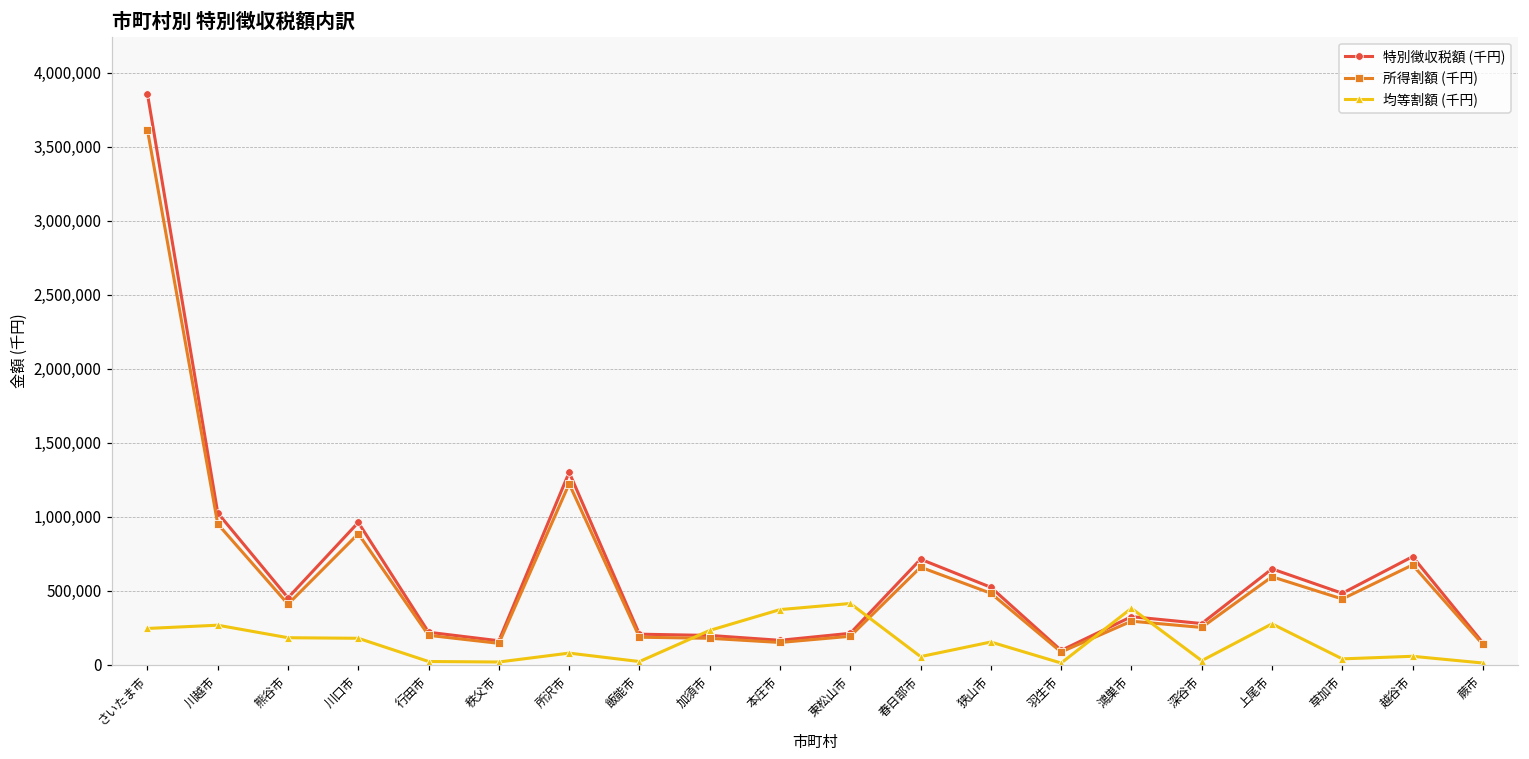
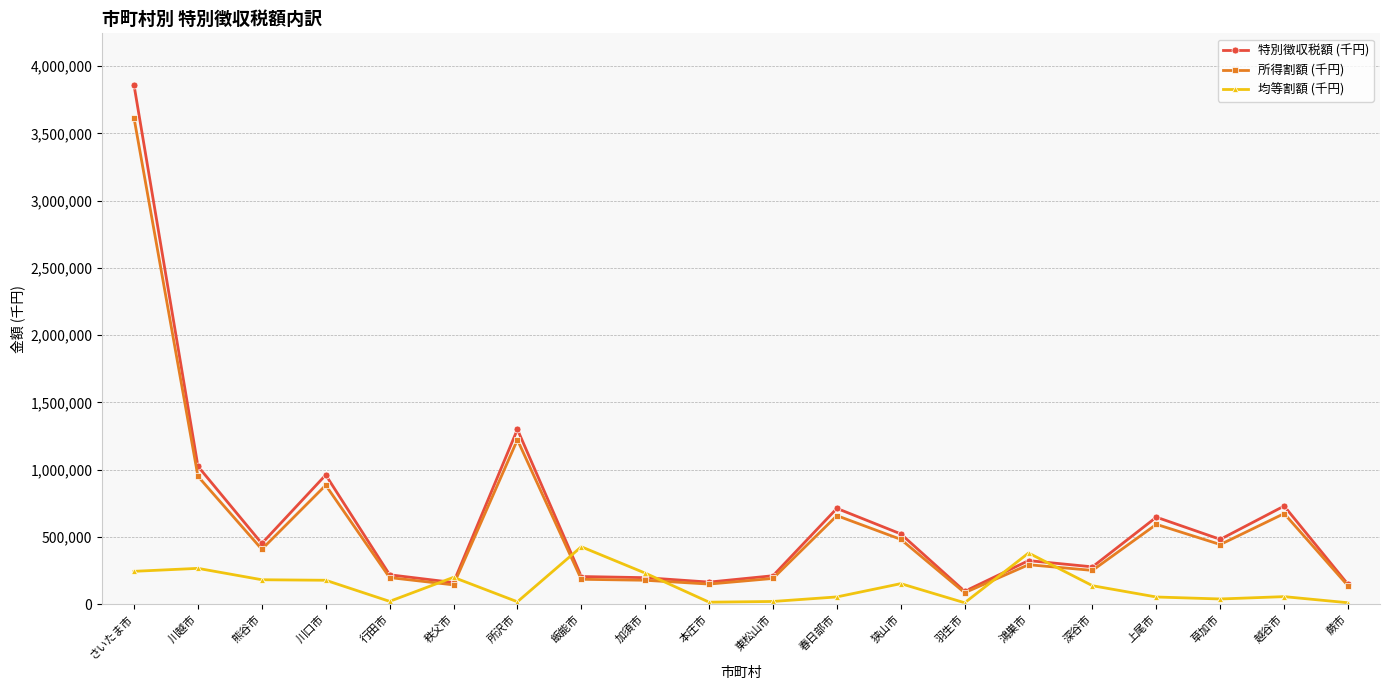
均等割額 (千円), 秩父市: 20,000 -> 200,000
均等割額 (千円), 所沢市: 80,000 -> 20,000
均等割額 (千円), 飯能市: 20,000 -> 430,000
均等割額 (千円), 本庄市: 370,000 -> 10,000
均等割額 (千円), 東松山市: 410,000 -> 20,000
均等割額 (千円), 深谷市: 30,000 -> 140,000
均等割額 (千円), 上尾市: 280,000 -> 50,000
